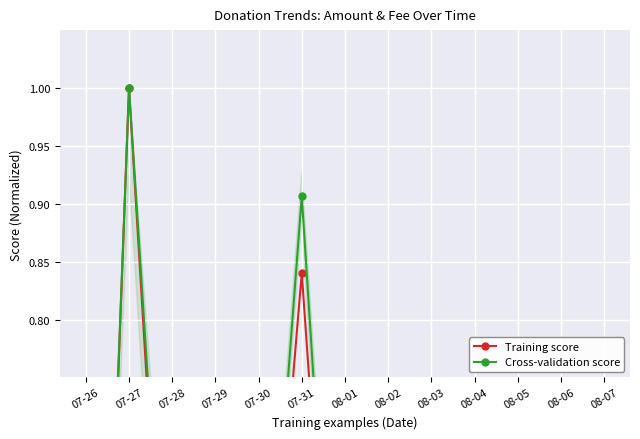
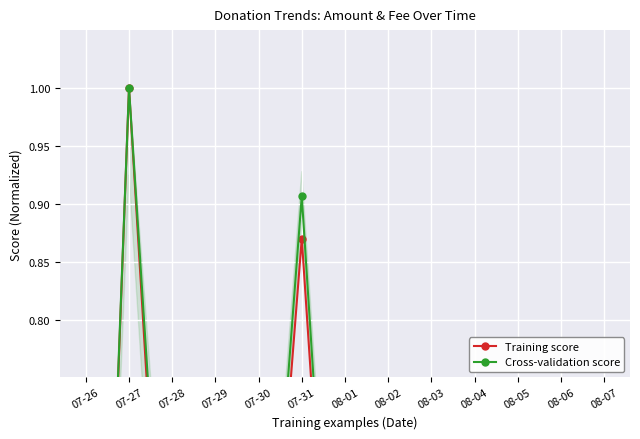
Training score, 07-31: 0.840 -> 0.870
